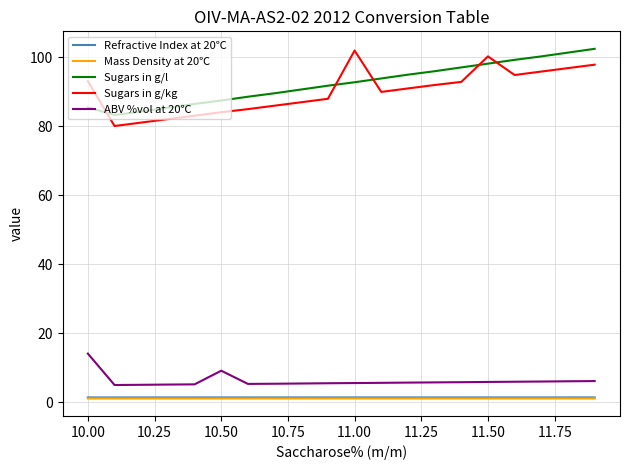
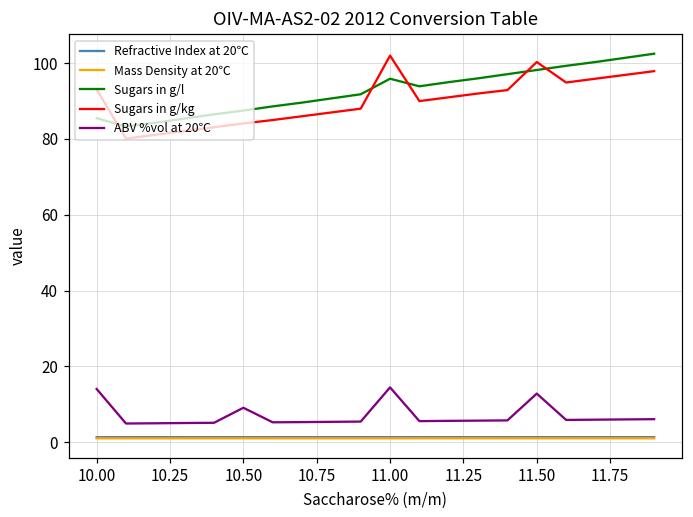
Sugars in g/l, 11.00: 93 -> 96
ABV %vol at 20℃, 11.00: 6 -> 14
ABV %vol at 20℃, 11.50: 6 -> 13
